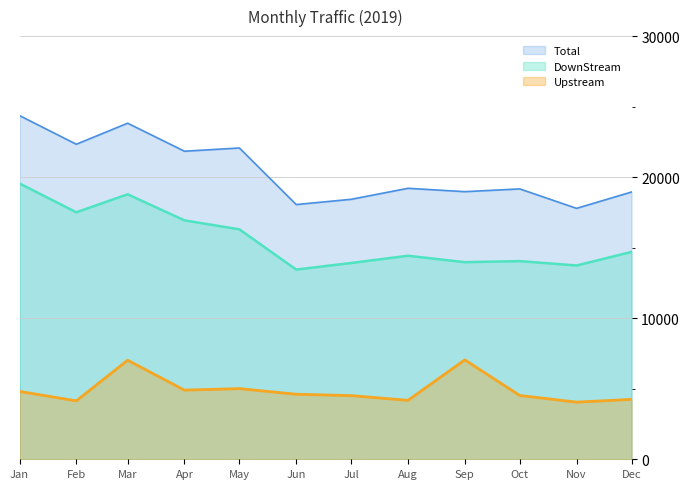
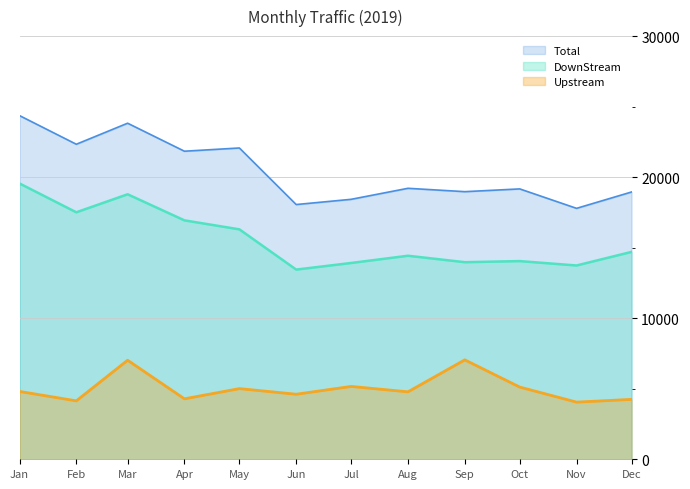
Upstream, Apr: 4900 -> 4300
Upstream, Jul: 4500 -> 5200
Upstream, Aug: 4200 -> 4800
Upstream, Oct: 4500 -> 5100
